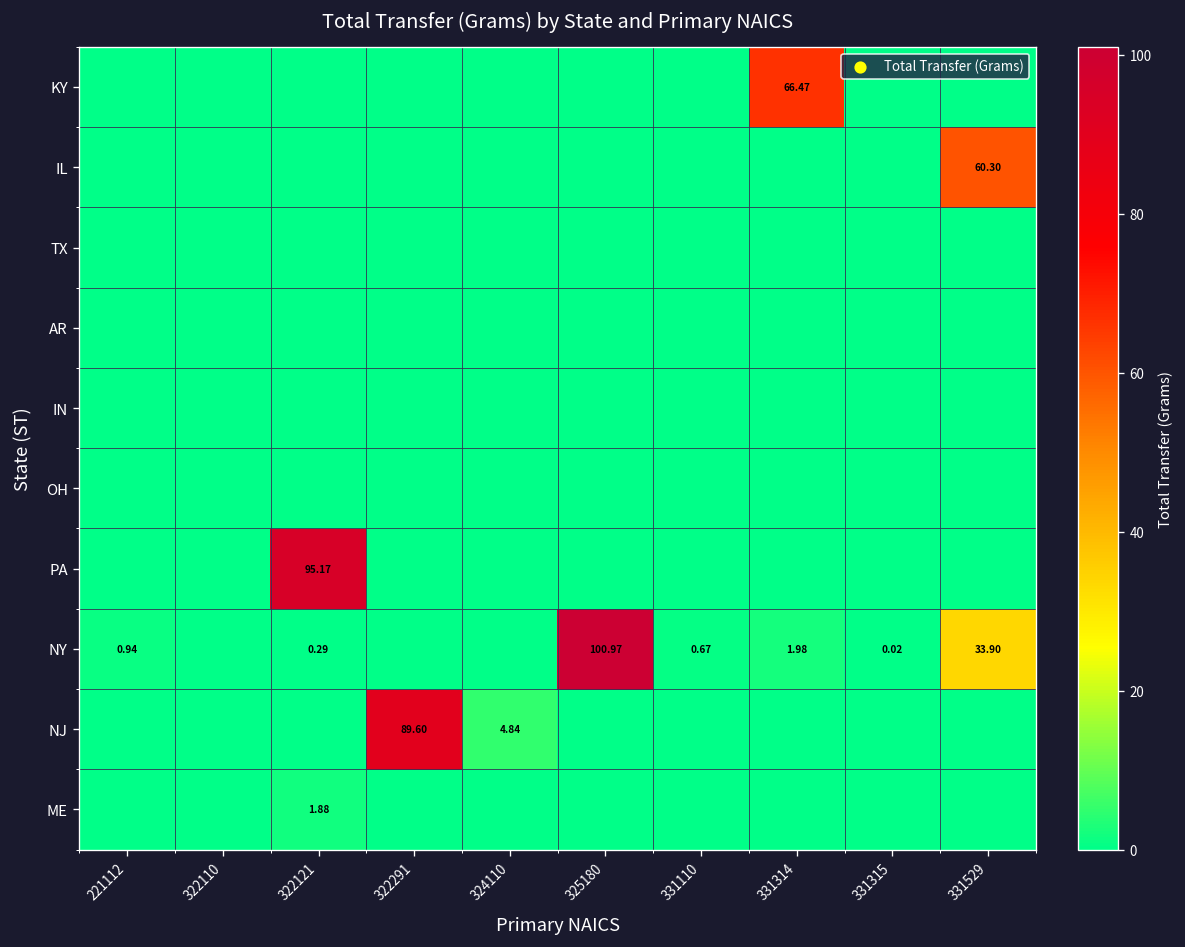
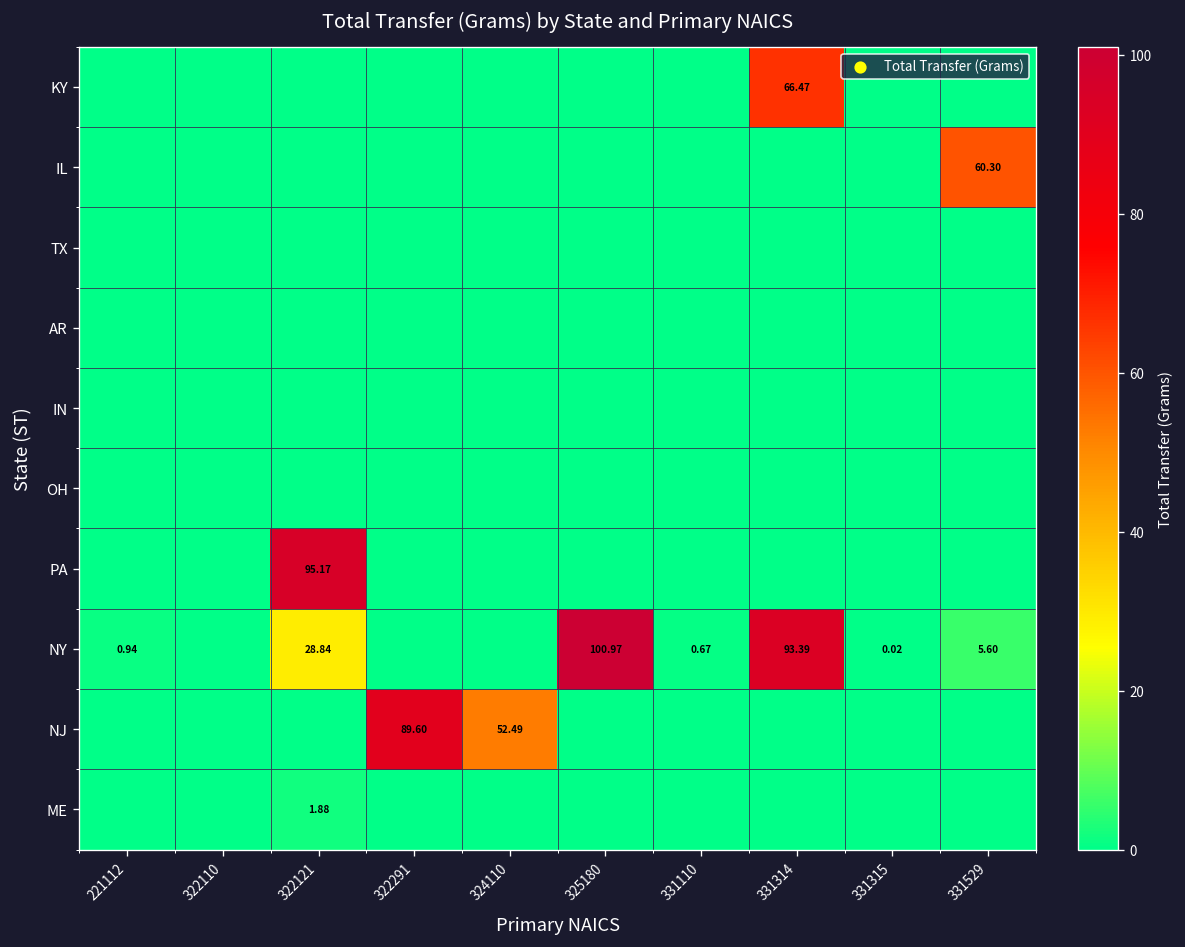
NY, 322121: 0.29 -> 28.84
NY, 331314: 1.98 -> 93.39
NY, 331529: 33.90 -> 5.60
NJ, 324110: 4.84 -> 52.49
